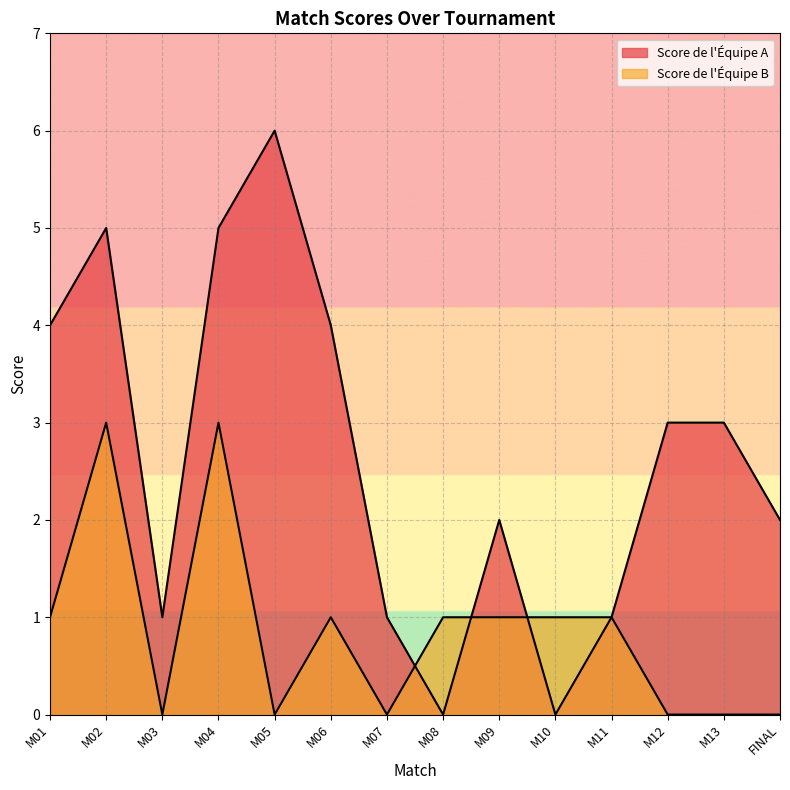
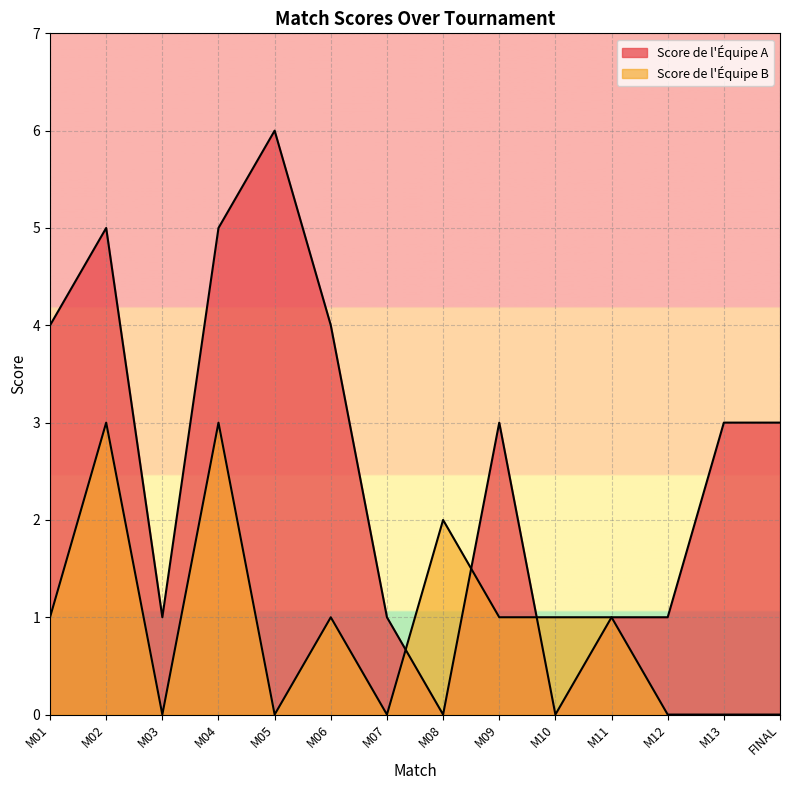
Score de l'Équipe B, M08: 1 -> 2
Score de l'Équipe A, M09: 2 -> 3
Score de l'Équipe A, M12: 3 -> 1
Score de l'Équipe A, FINAL: 2 -> 3
